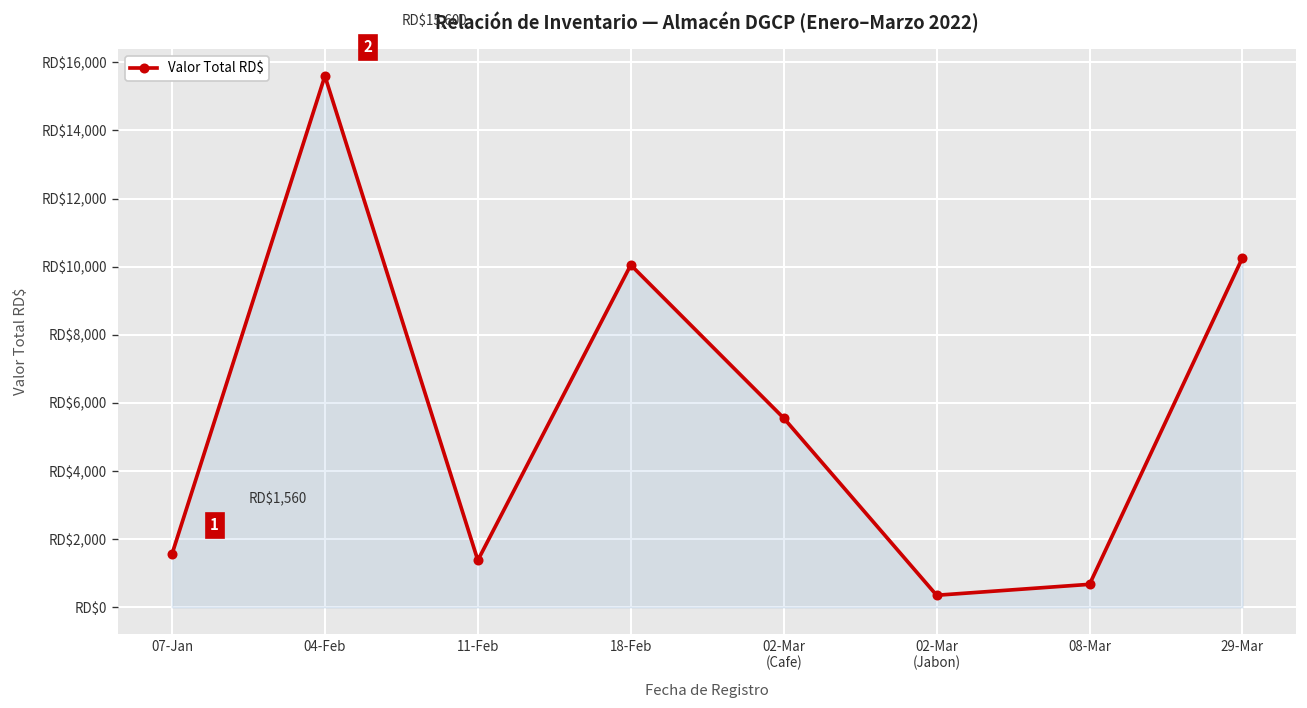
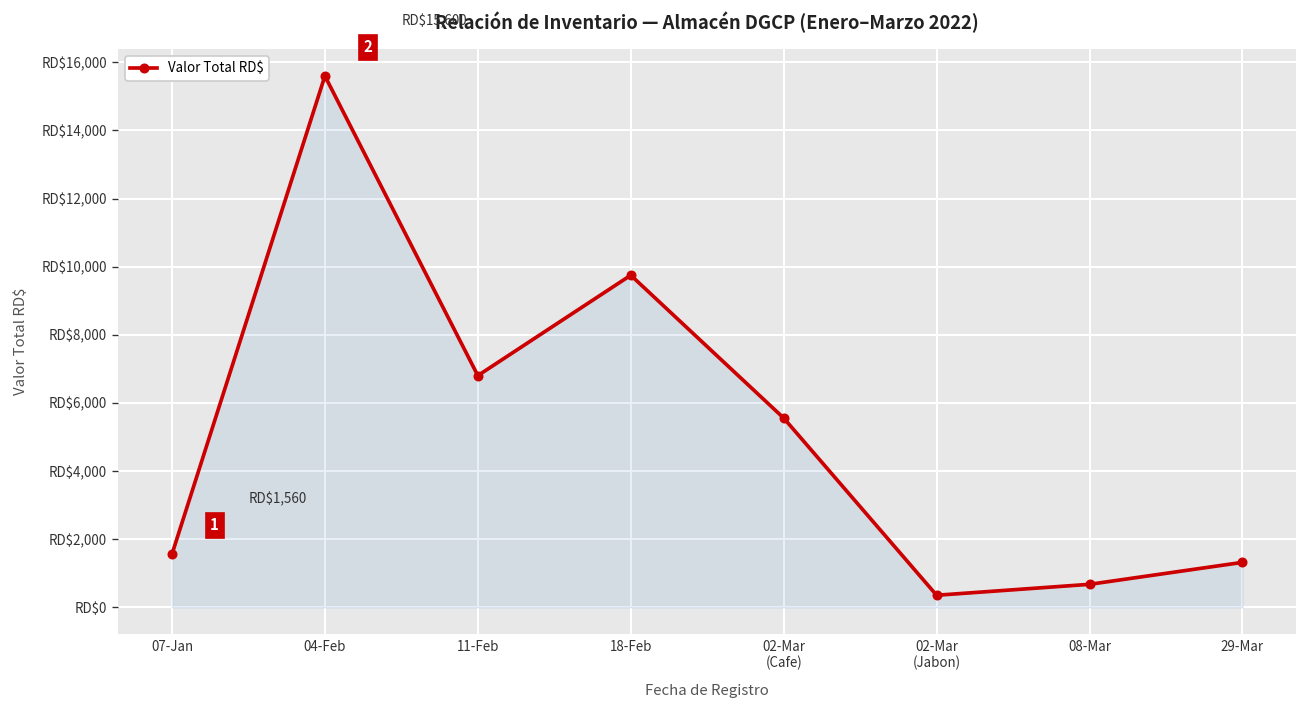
11-Feb: RD$1,400 -> RD$6,800
18-Feb: RD$10,100 -> RD$9,800
29-Mar: RD$10,300 -> RD$1,300
